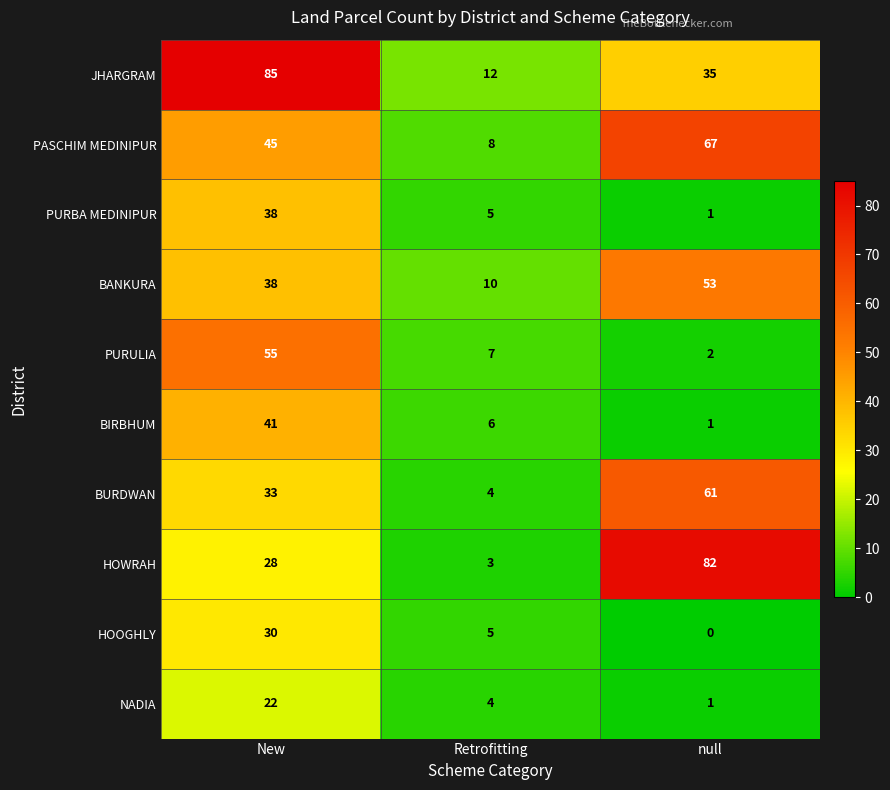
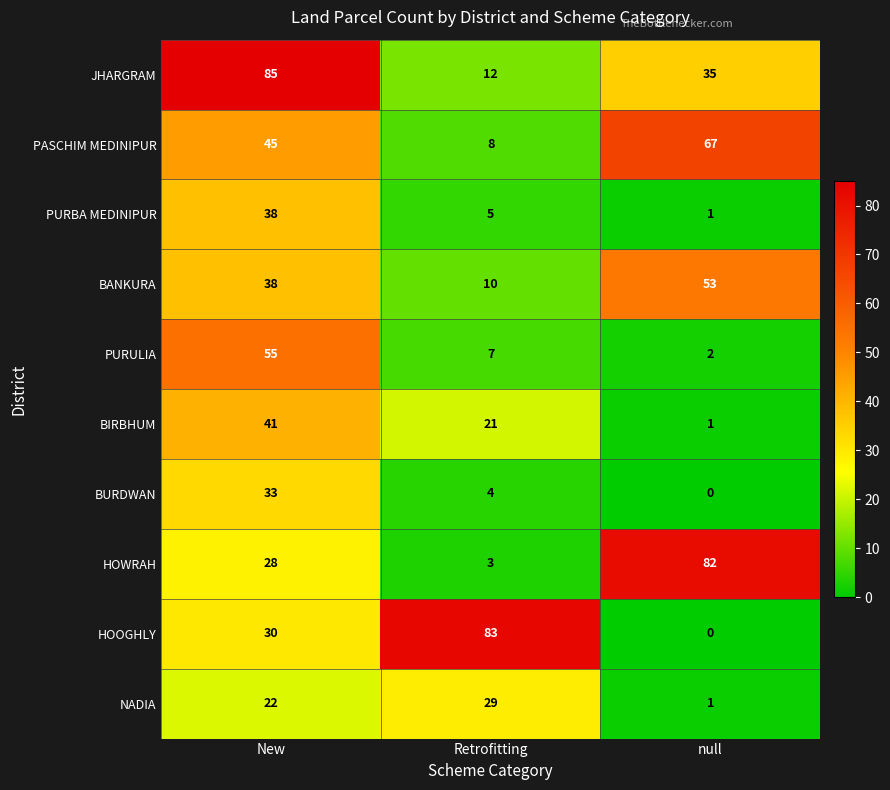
BIRBHUM, Retrofitting: 6 -> 21
BURDWAN, null: 61 -> 0
HOOGHLY, Retrofitting: 5 -> 83
NADIA, Retrofitting: 4 -> 29
